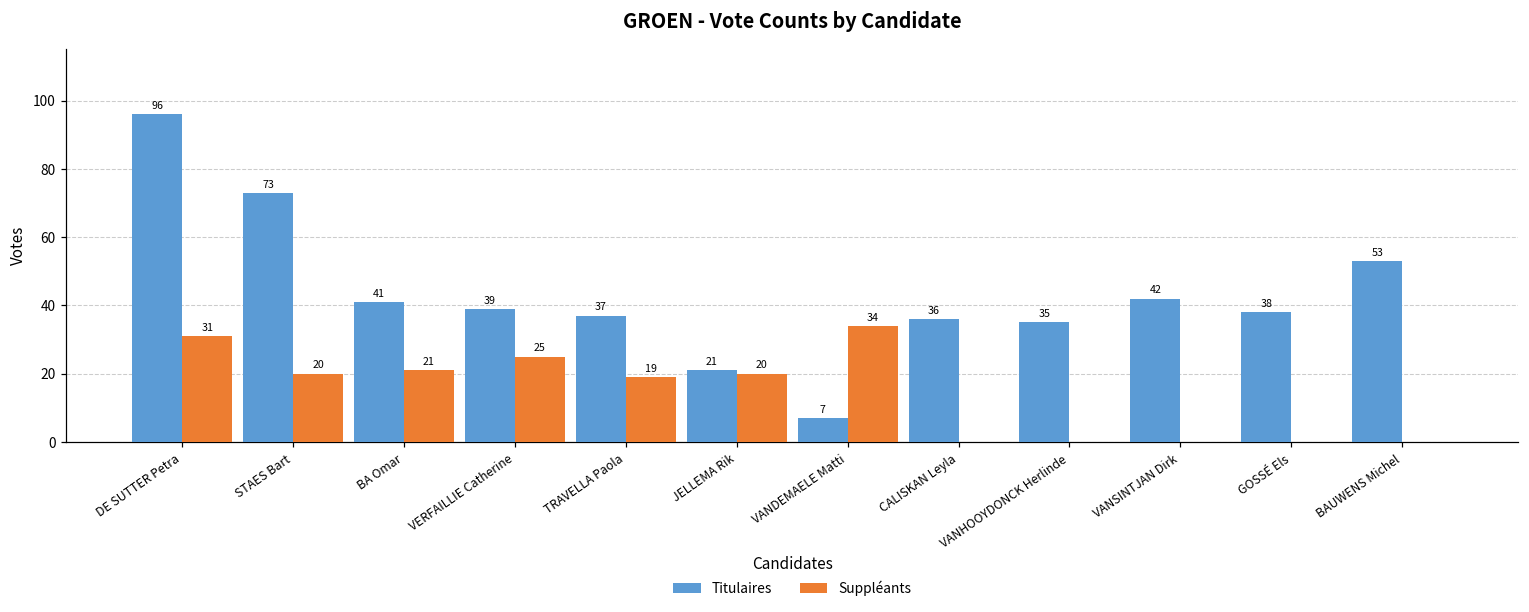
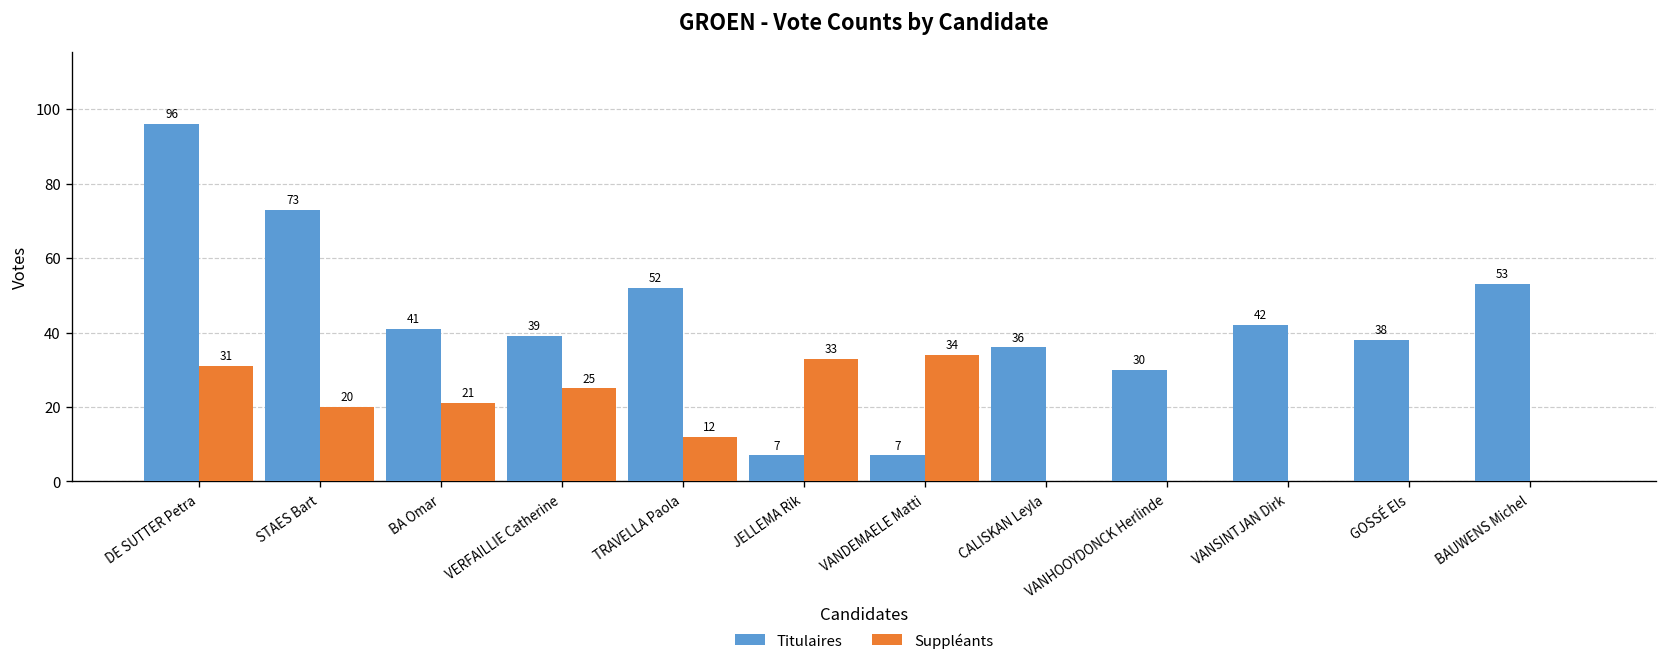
Titulaires, TRAVELLA Paola: 37 -> 52
Suppléants, TRAVELLA Paola: 19 -> 12
Titulaires, JELLEMA Rik: 21 -> 7
Suppléants, JELLEMA Rik: 20 -> 33
Titulaires, VANHOOYDONCK Herlinde: 35 -> 30
